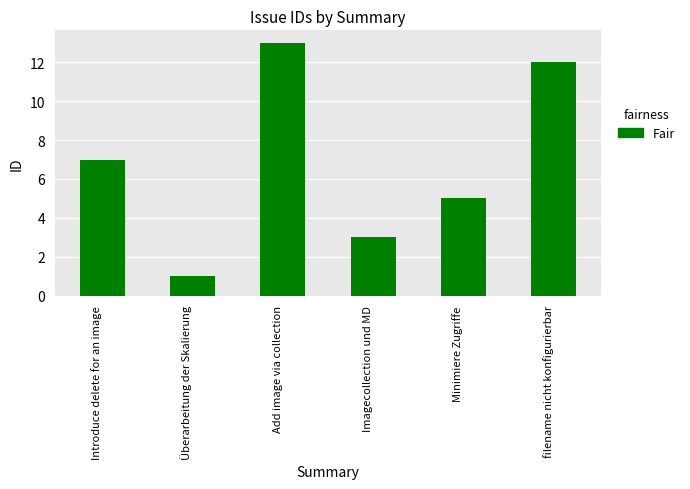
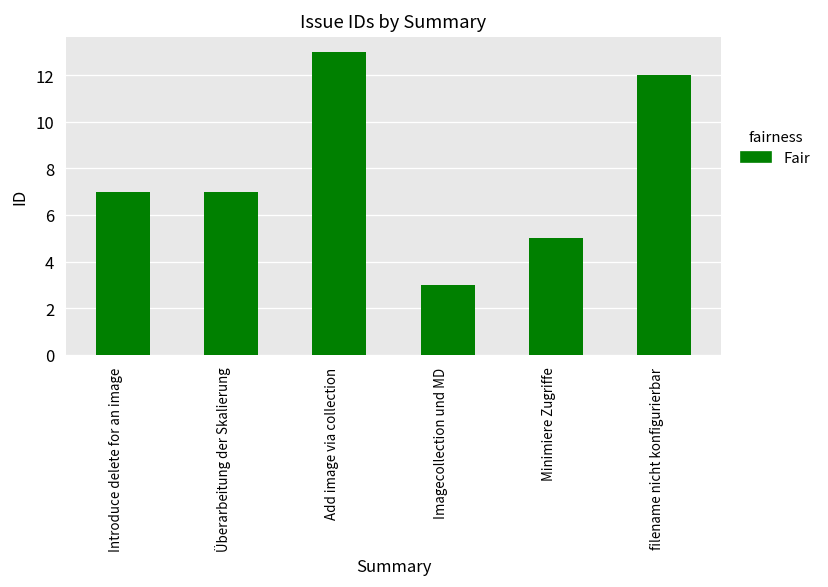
Überarbeitung der Skalierung: 1 -> 7
